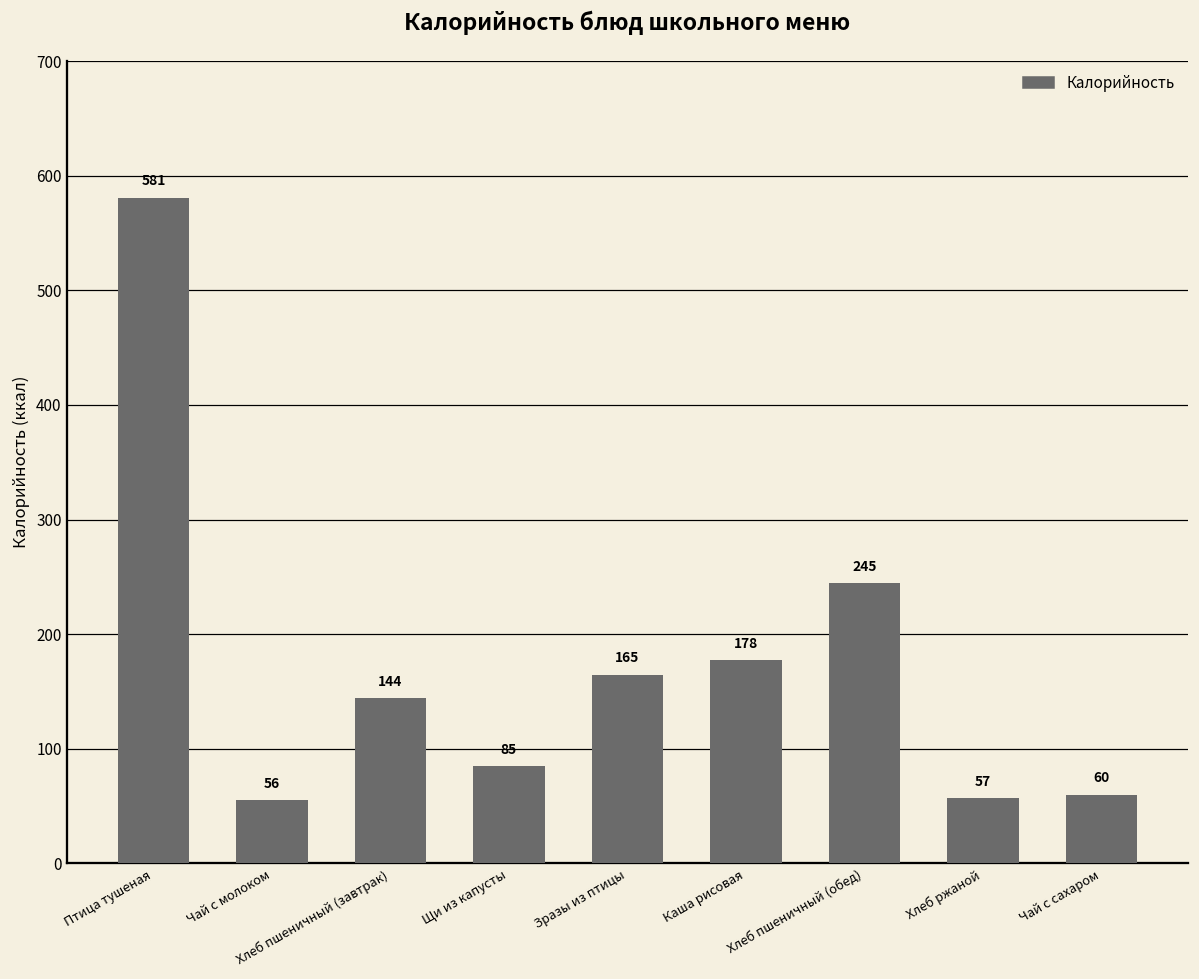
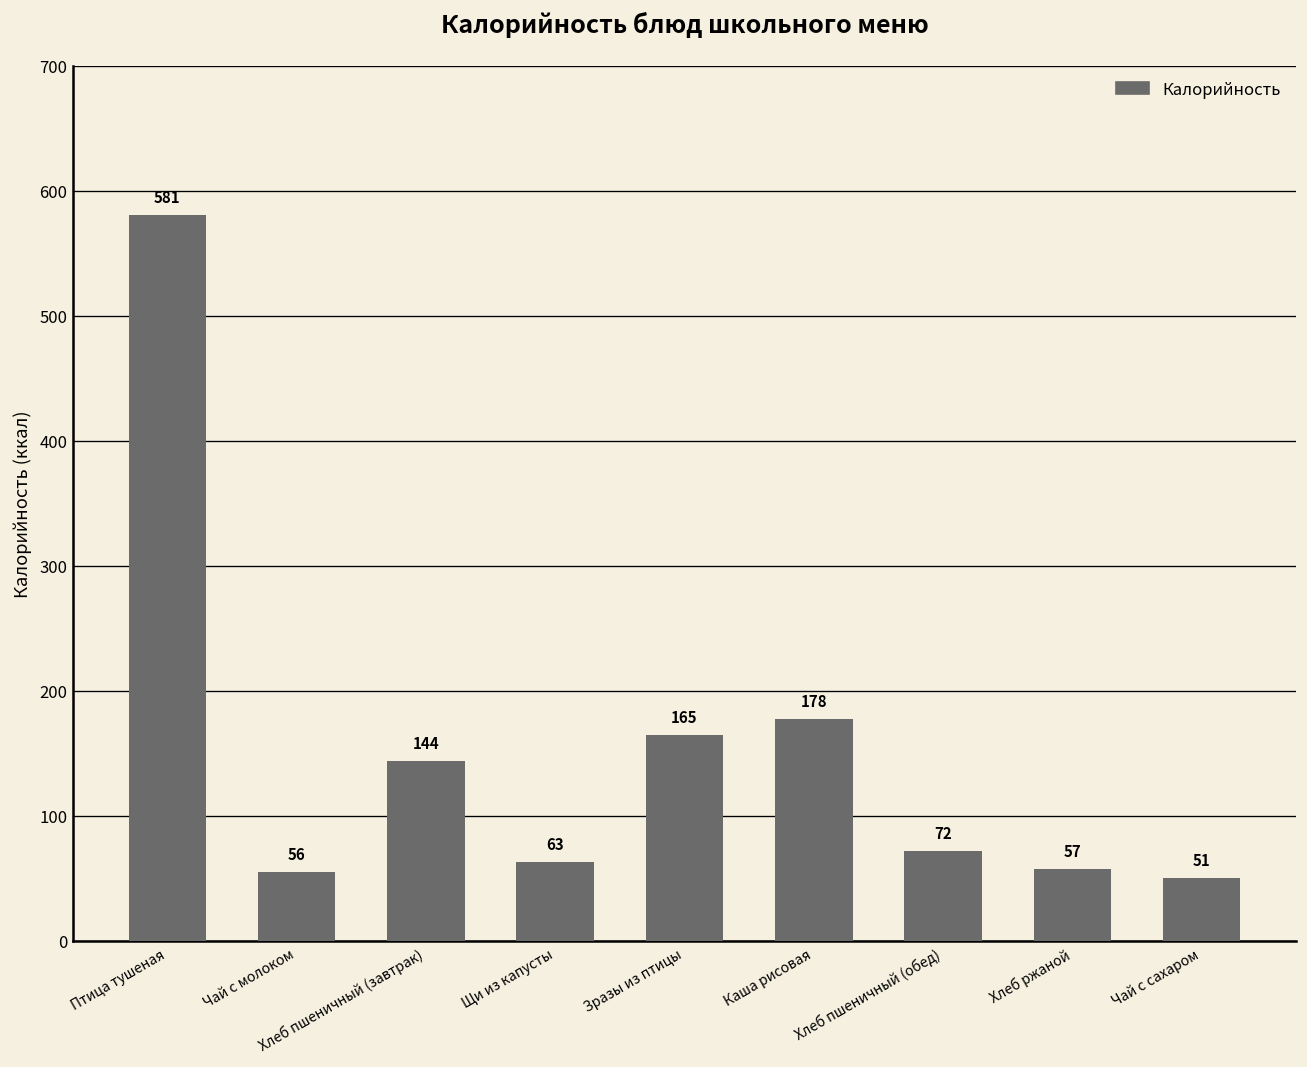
Щи из капусты: 85 -> 63
Хлеб пшеничный (обед): 245 -> 72
Чай с сахаром: 60 -> 51
